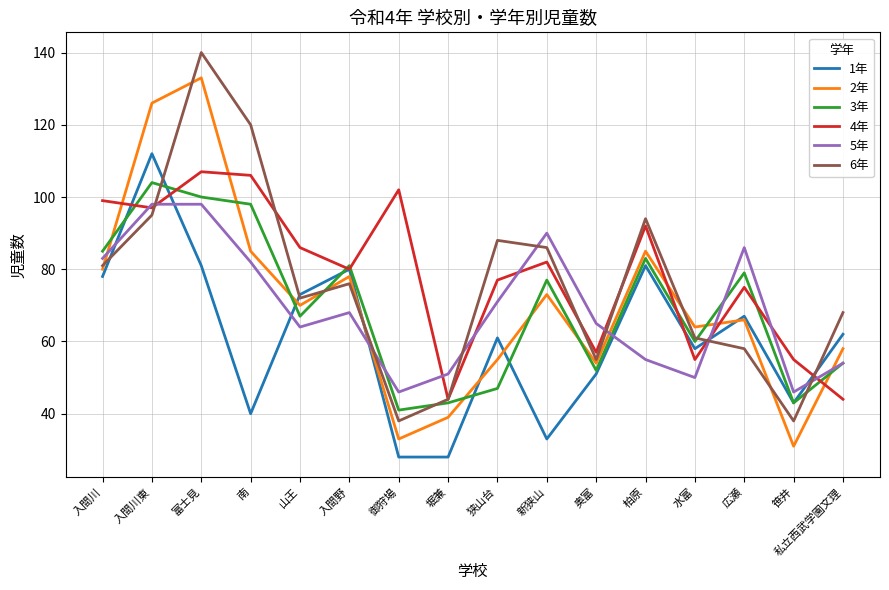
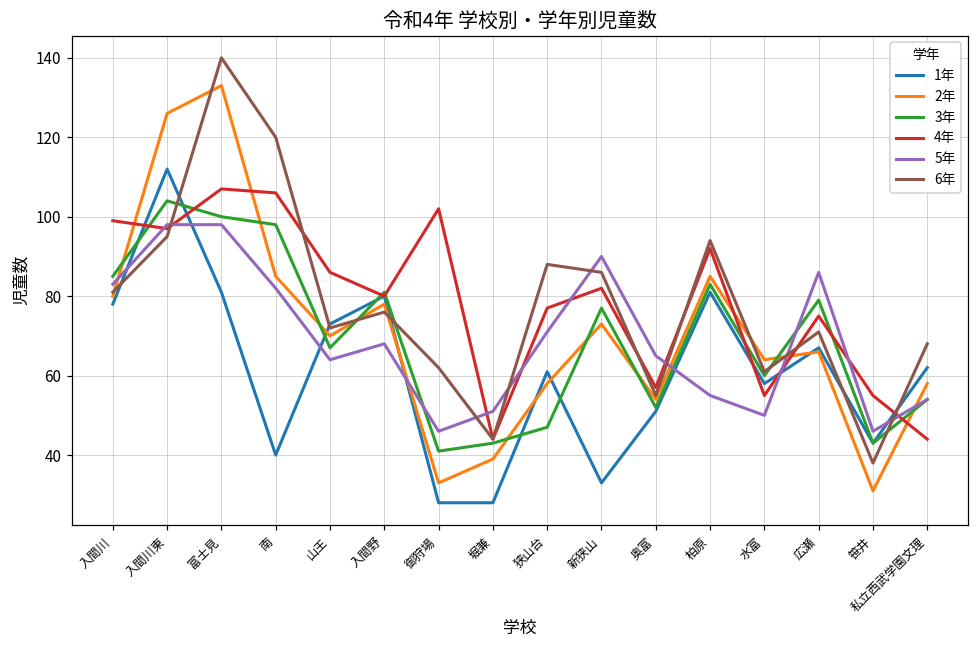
6年, 御狩場: 38 -> 62
2年, 狭山台: 55 -> 58
6年, 広瀬: 58 -> 71
